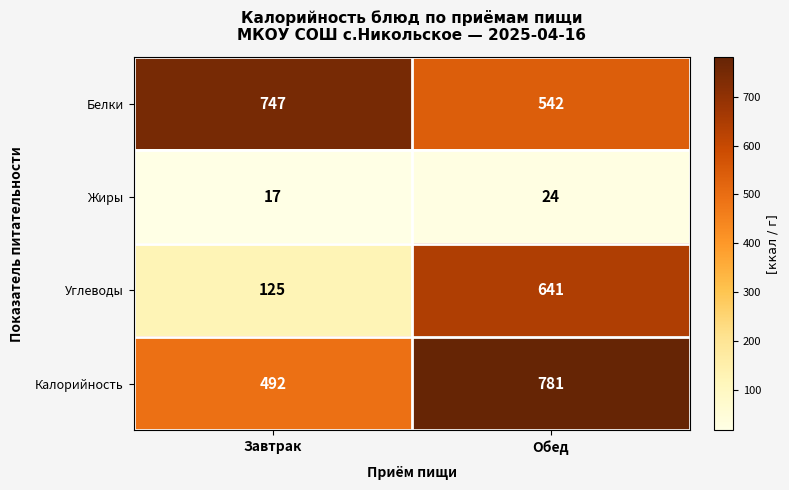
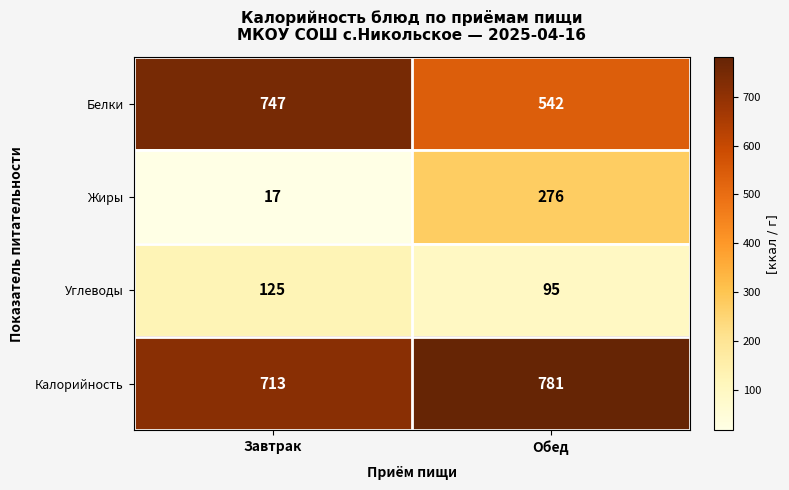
Жиры, Обед: 24 -> 276
Углеводы, Обед: 641 -> 95
Калорийность, Завтрак: 492 -> 713
